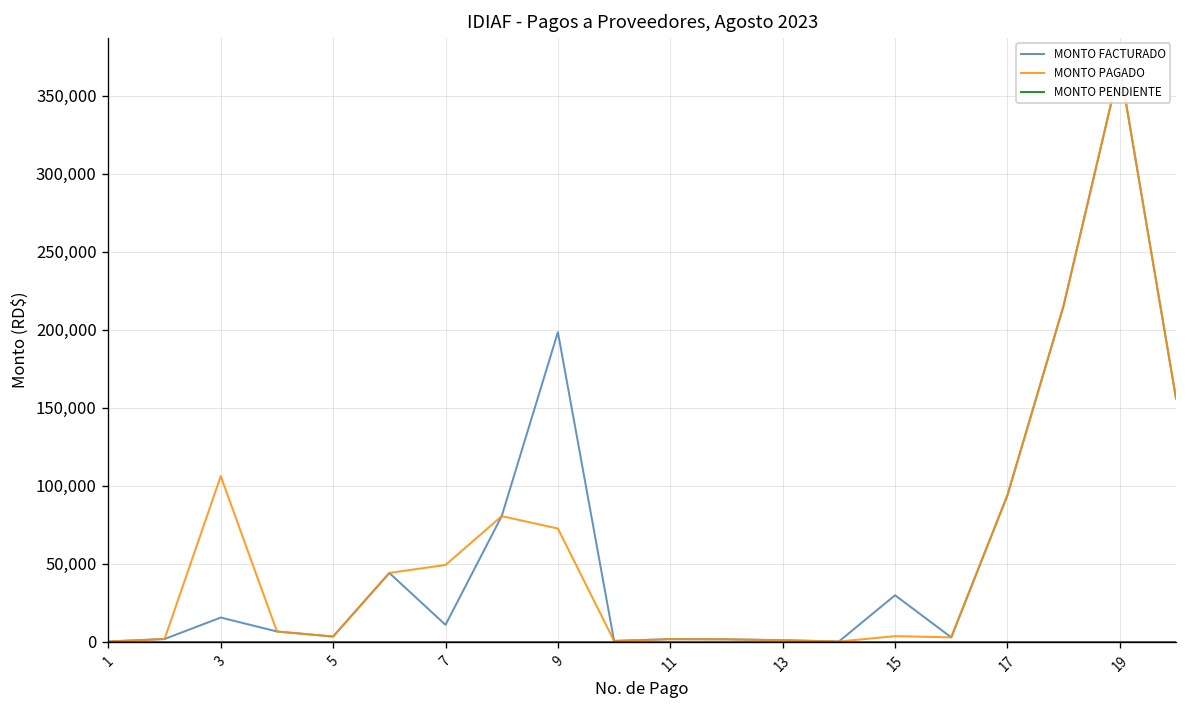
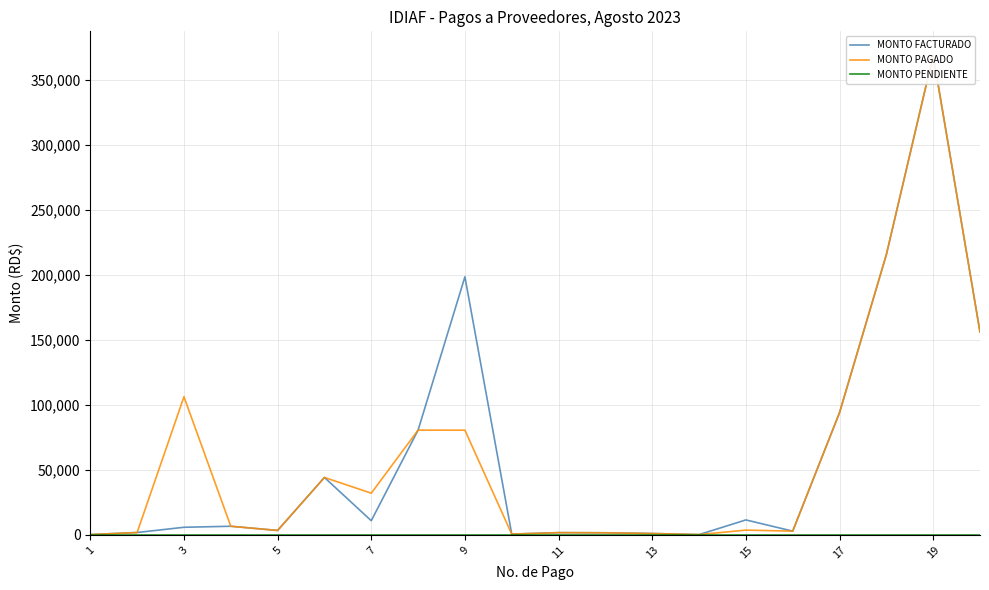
MONTO FACTURADO, 3: 16,000 -> 6,000
MONTO PAGADO, 7: 49,000 -> 32,000
MONTO PAGADO, 9: 73,000 -> 81,000
MONTO FACTURADO, 15: 30,000 -> 12,000
